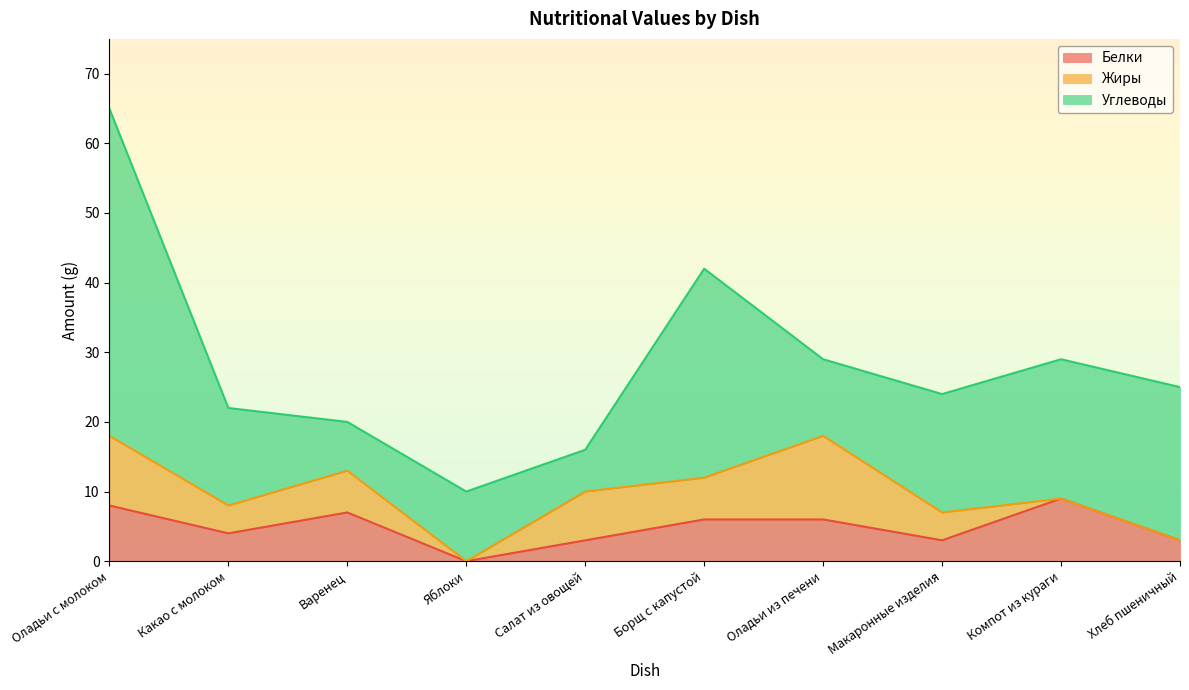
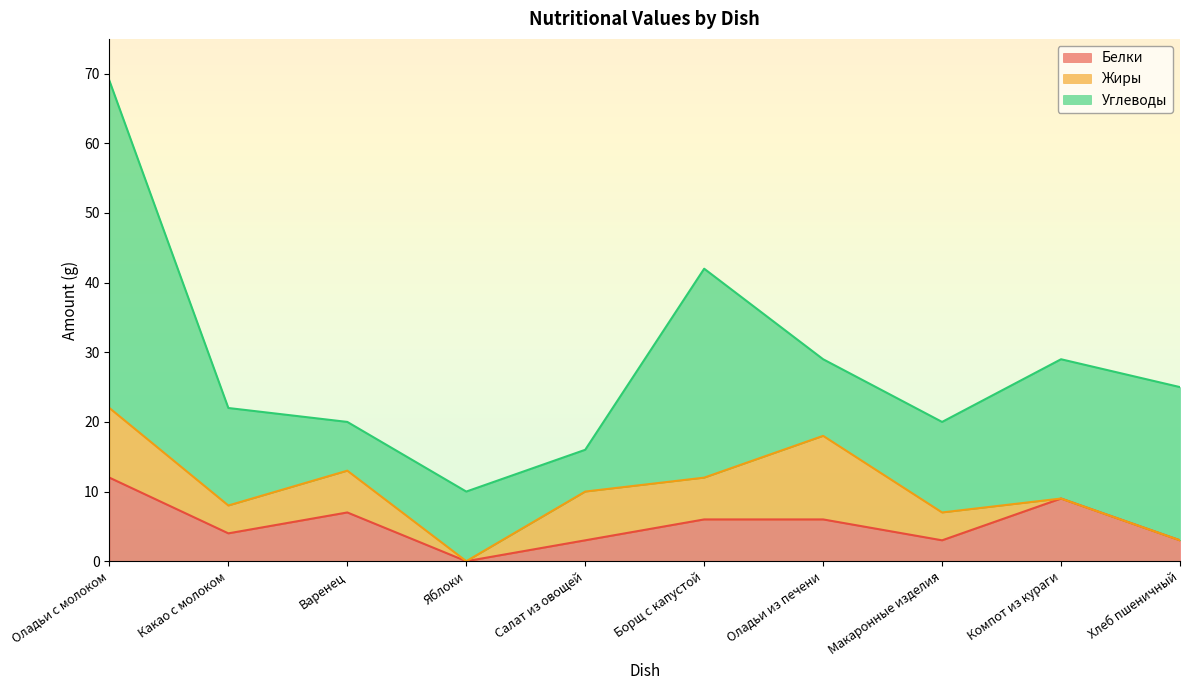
Белки, Оладьи с молоком: 8 -> 12
Углеводы, Макаронные изделия: 17 -> 13
